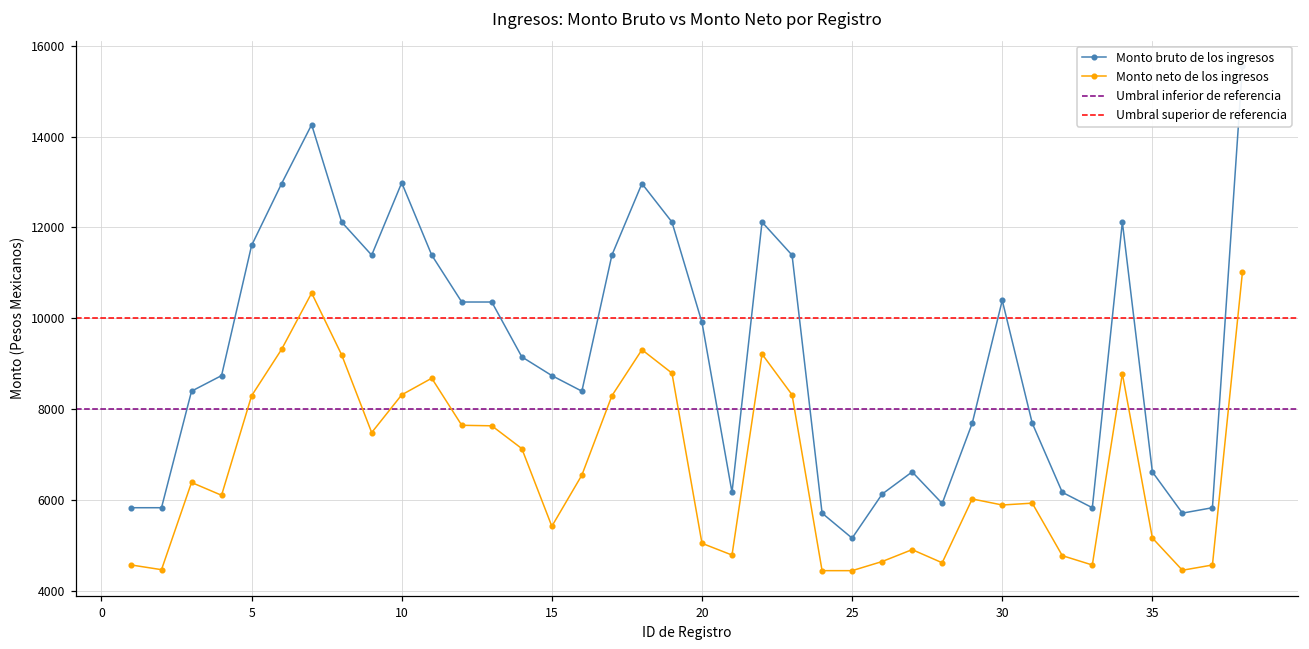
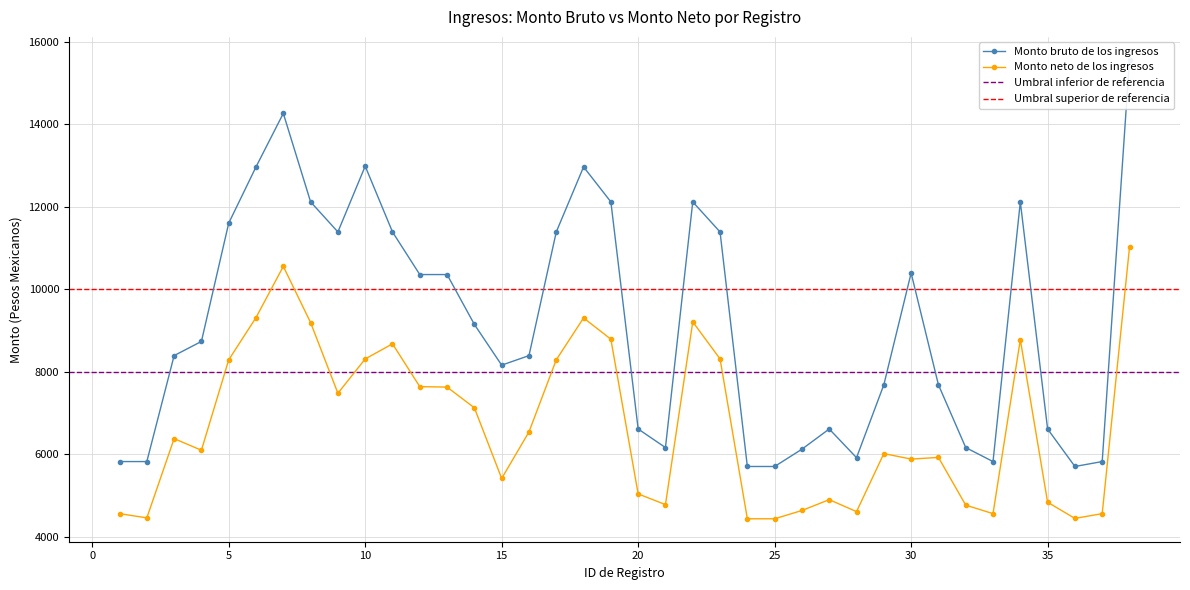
Monto bruto de los ingresos, 15: 8700 -> 8200
Monto bruto de los ingresos, 20: 9900 -> 6600
Monto bruto de los ingresos, 25: 5200 -> 5700
Monto neto de los ingresos, 35: 5200 -> 4800
